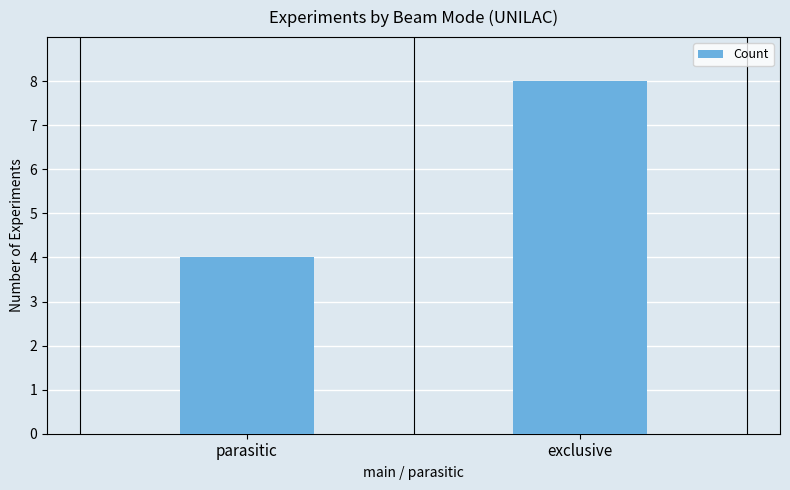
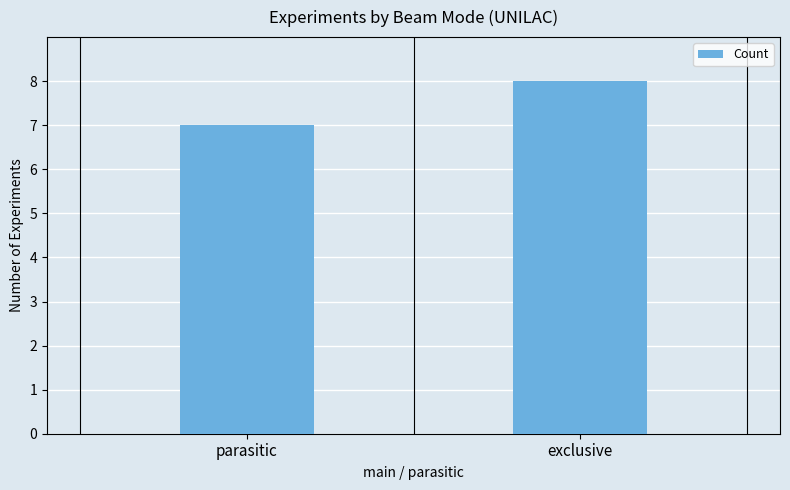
parasitic: 4 -> 7
